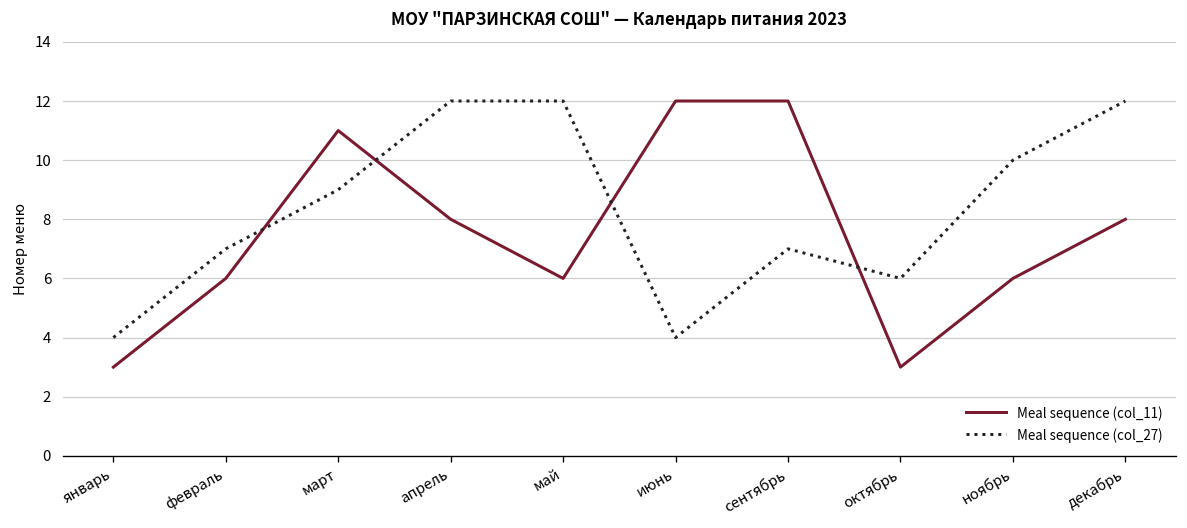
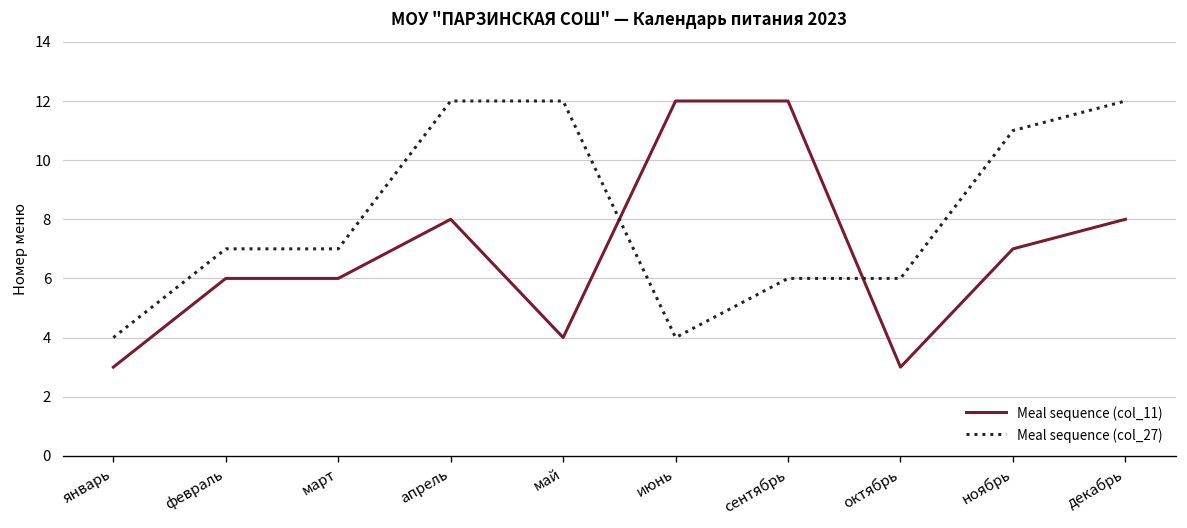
Meal sequence (col_11), март: 11 -> 6
Meal sequence (col_27), март: 9 -> 7
Meal sequence (col_11), май: 6 -> 4
Meal sequence (col_27), сентябрь: 7 -> 6
Meal sequence (col_11), ноябрь: 6 -> 7
Meal sequence (col_27), ноябрь: 10 -> 11
